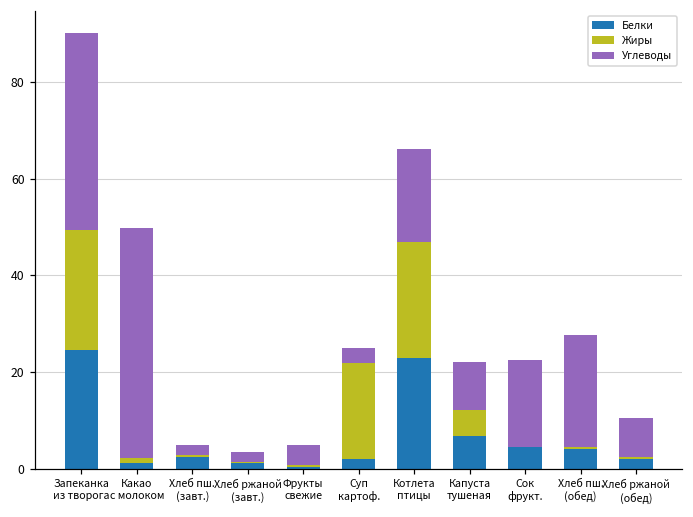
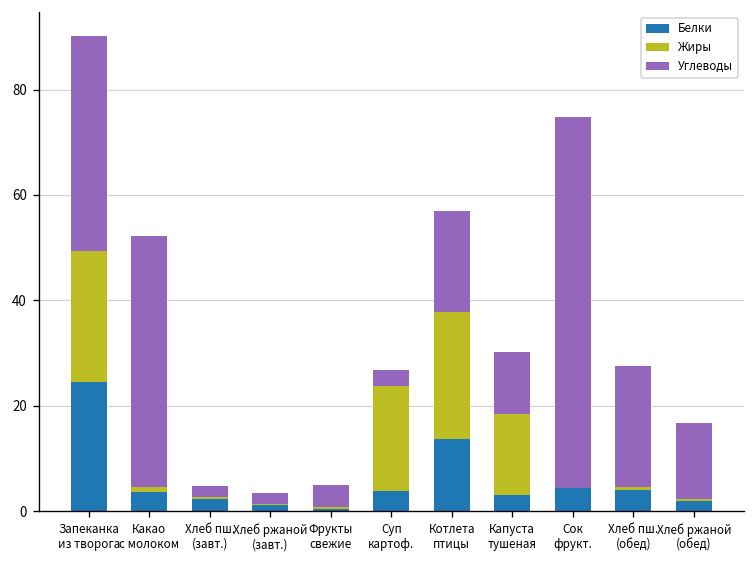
Белки, Какао с молоком: 1 -> 4
Белки, Суп картоф.: 2 -> 4
Белки, Котлета птицы: 23 -> 14
Белки, Капуста тушеная: 7 -> 3
Жиры, Капуста тушеная: 6 -> 15
Углеводы, Капуста тушеная: 10 -> 12
Углеводы, Сок фрукт.: 18 -> 70
Углеводы, Хлеб ржаной (обед): 8 -> 14
